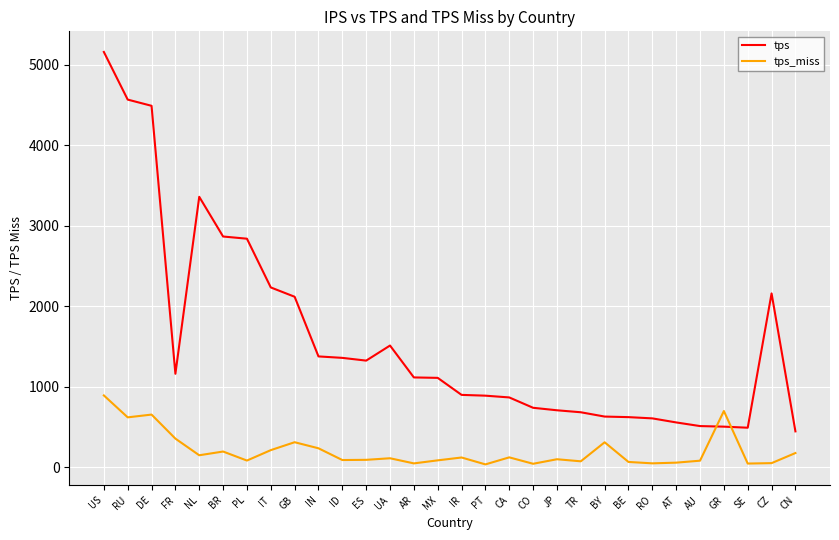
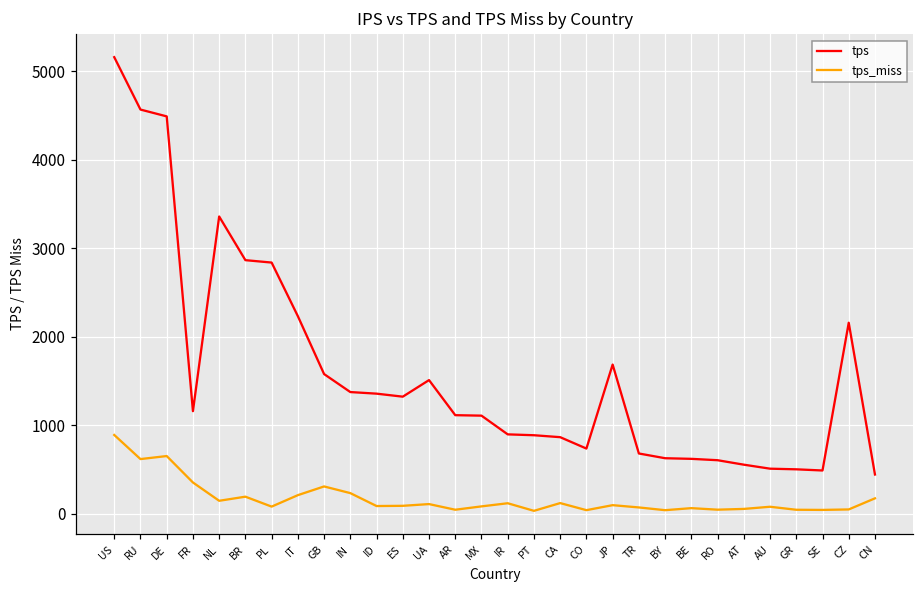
tps, GB: 2100 -> 1600
tps, JP: 700 -> 1700
tps_miss, BY: 300 -> 0
tps_miss, GR: 700 -> 0
